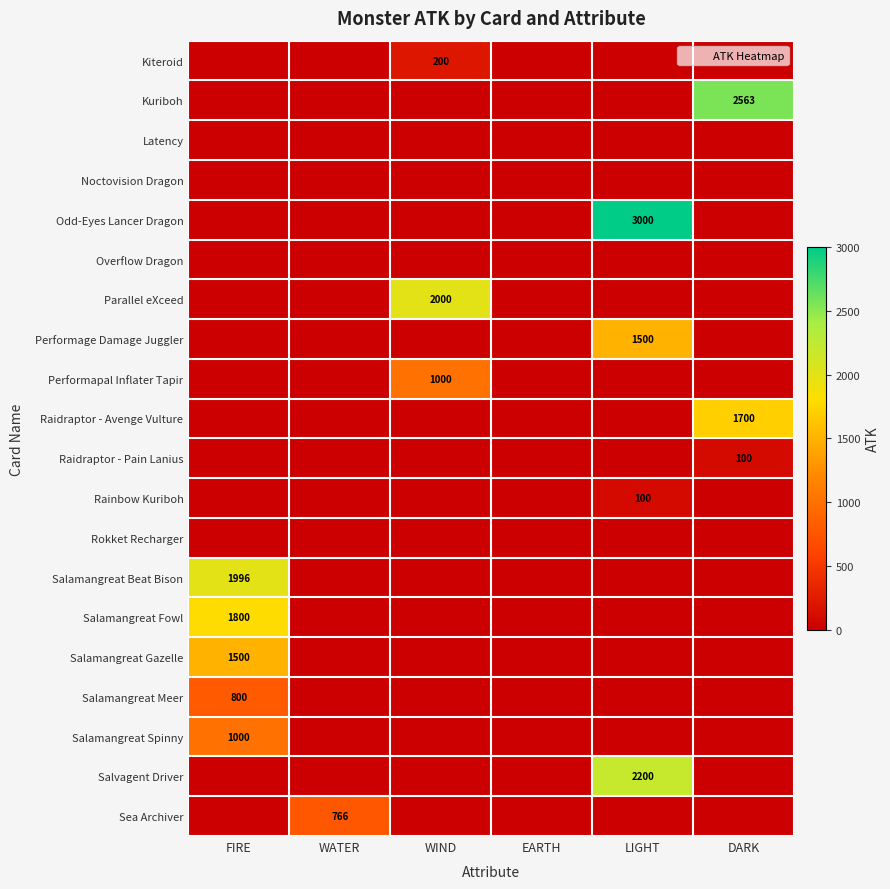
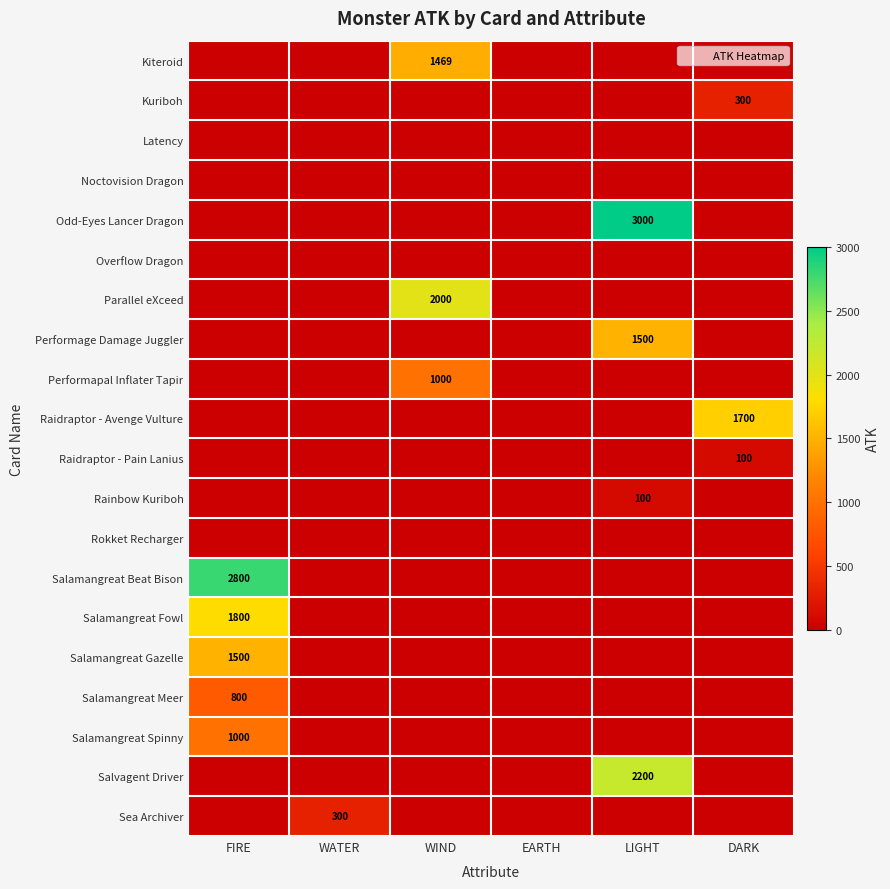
Kiteroid, WIND: 200 -> 1469
Kuriboh, DARK: 2563 -> 300
Salamangreat Beat Bison, FIRE: 1996 -> 2800
Sea Archiver, WATER: 766 -> 300
